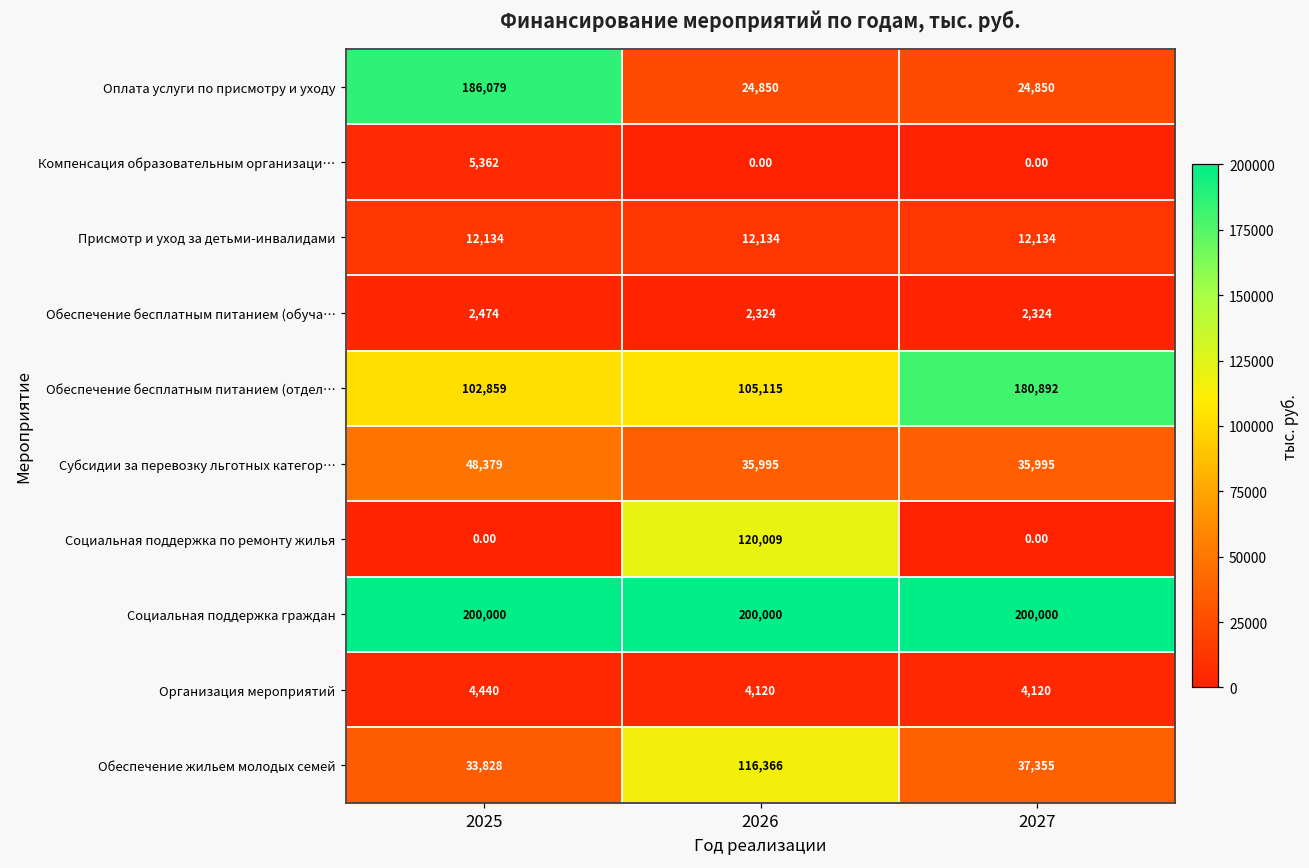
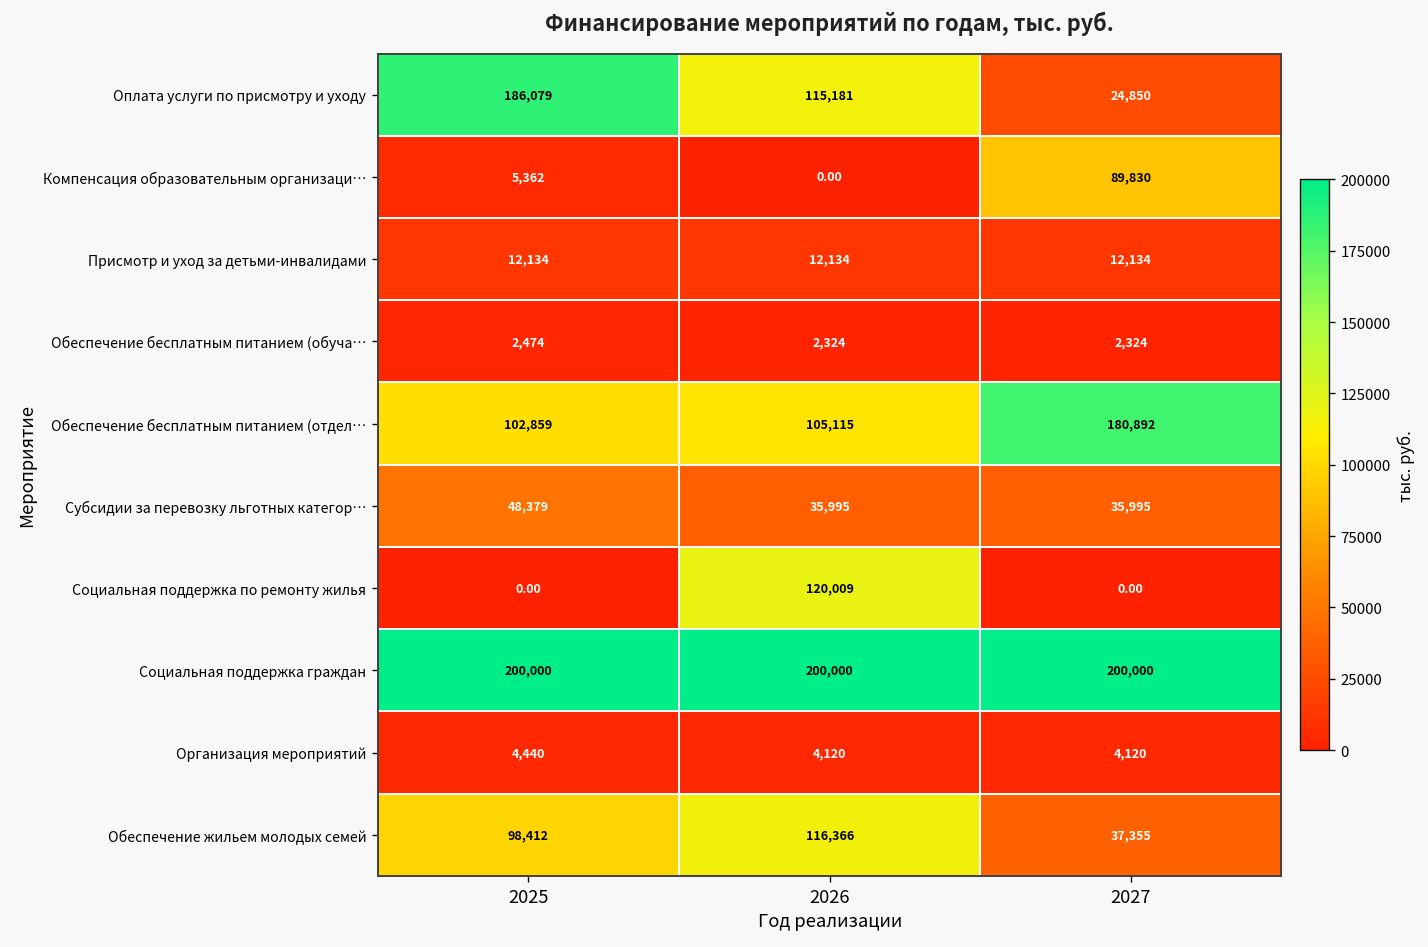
Оплата услуги по присмотру и уходу, 2026: 24,850 -> 115,181
Компенсация образовательным организаци…, 2027: 0.00 -> 89,830
Обеспечение жильем молодых семей, 2025: 33,828 -> 98,412
